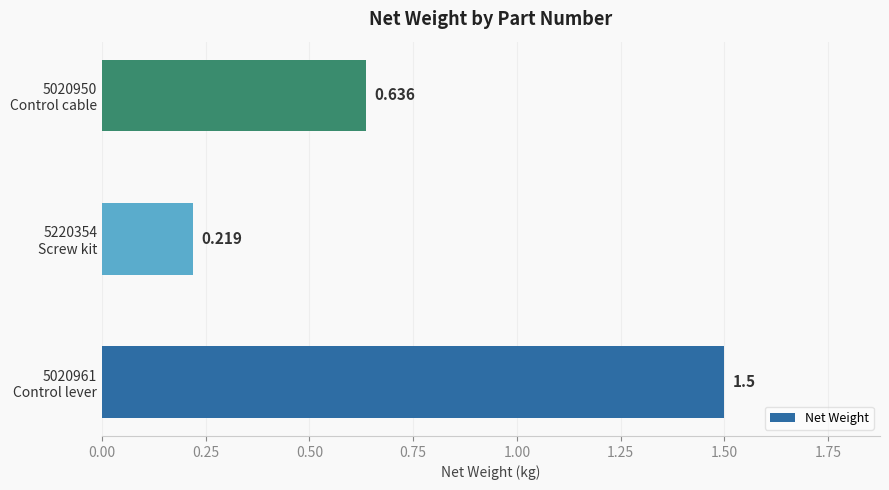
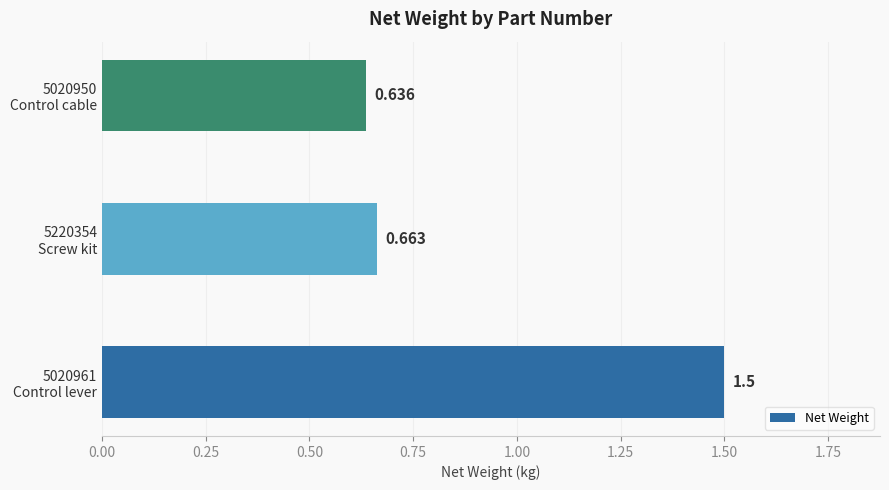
5220354 Screw kit: 0.219 -> 0.663
